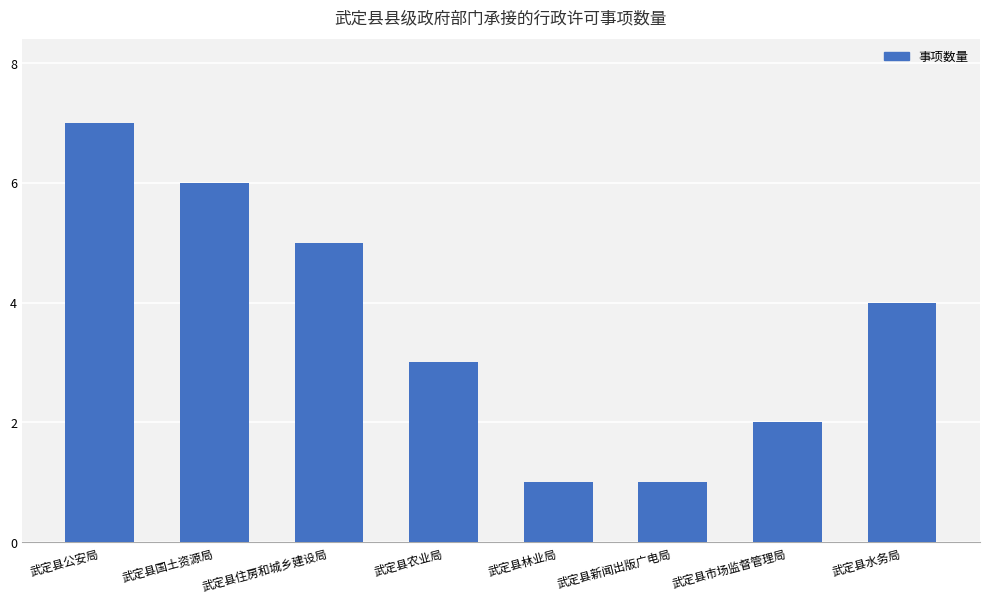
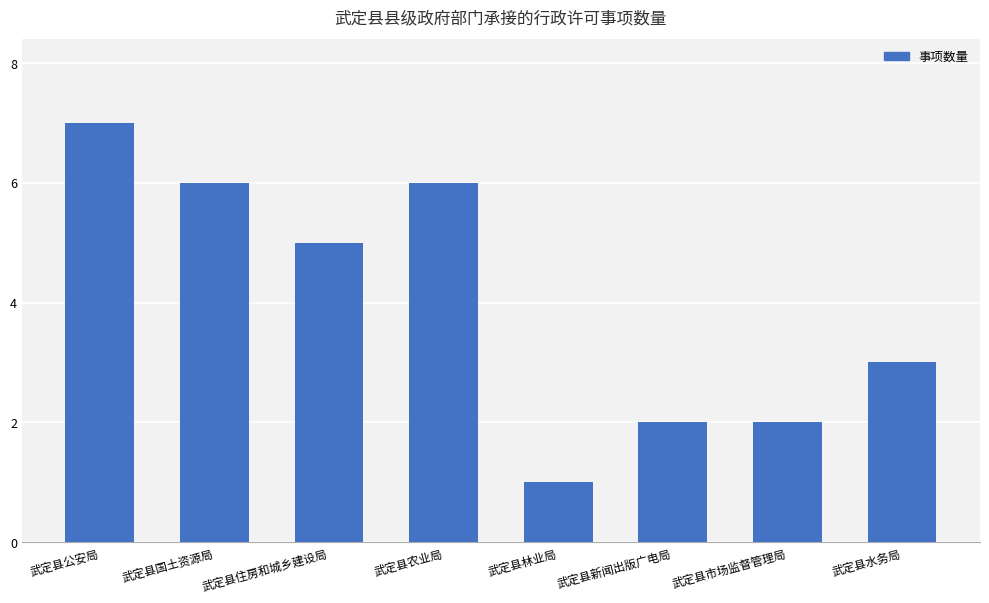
武定县农业局: 3 -> 6
武定县新闻出版广电局: 1 -> 2
武定县水务局: 4 -> 3
